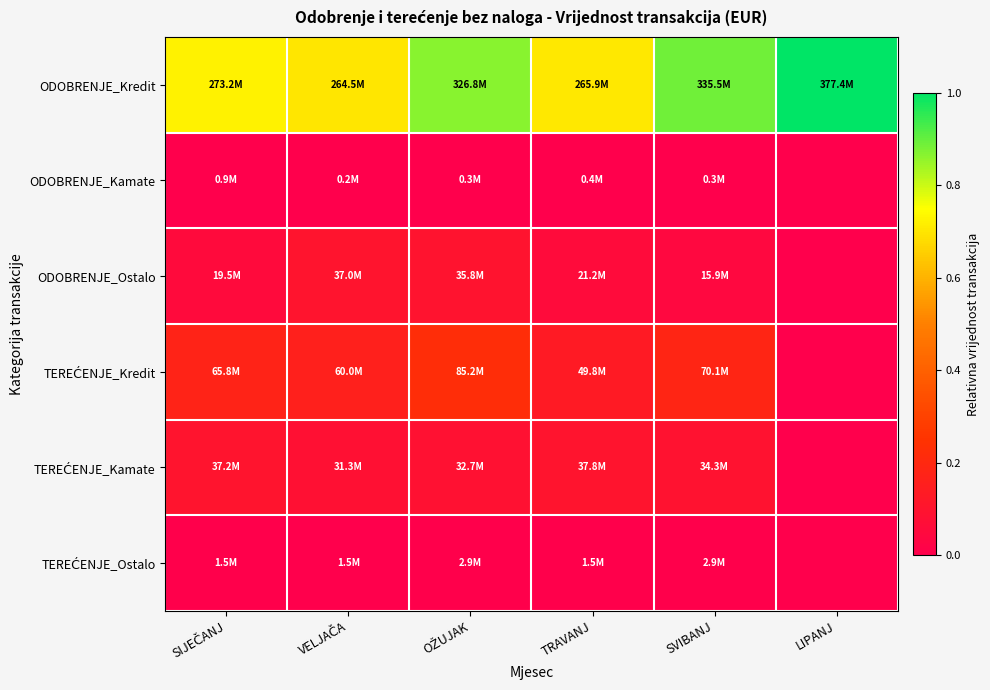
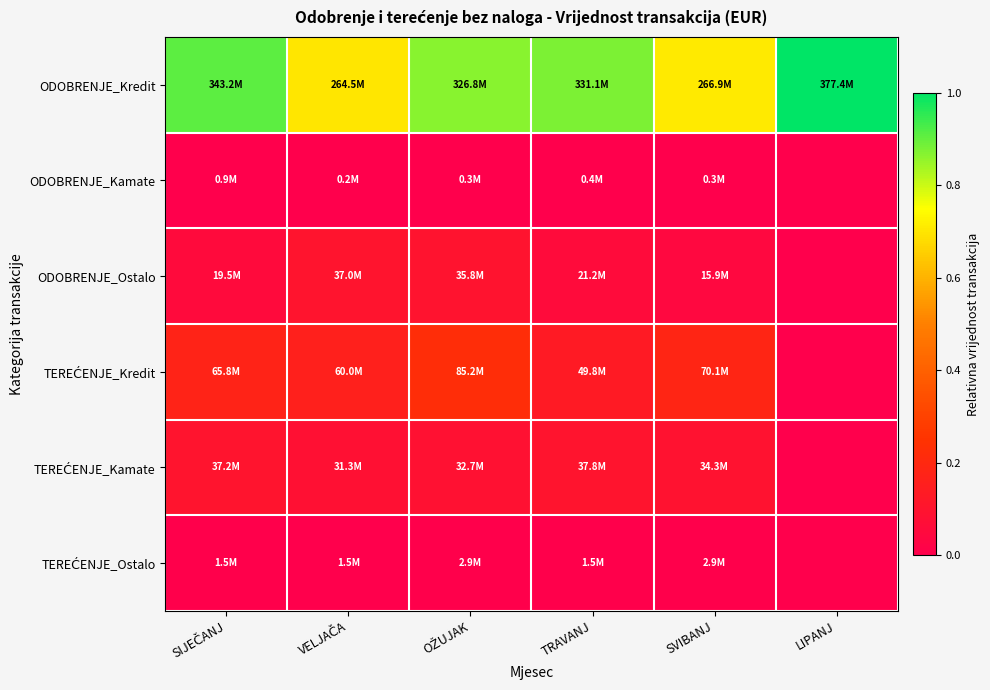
ODOBRENJE_Kredit, SIJEČANJ: 273.2M -> 343.2M
ODOBRENJE_Kredit, TRAVANJ: 265.9M -> 331.1M
ODOBRENJE_Kredit, SVIBANJ: 335.5M -> 266.9M
